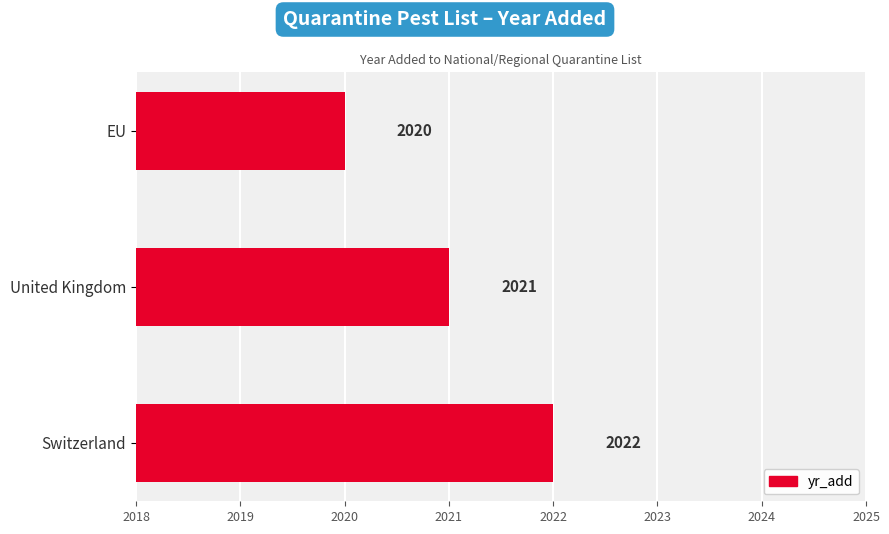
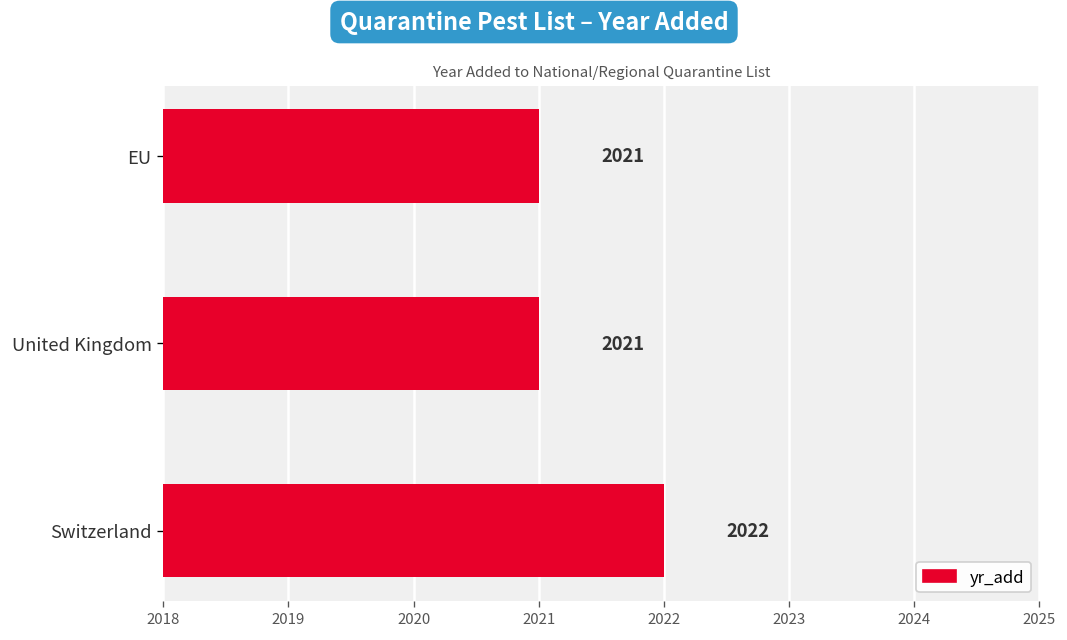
EU: 2020 -> 2021
